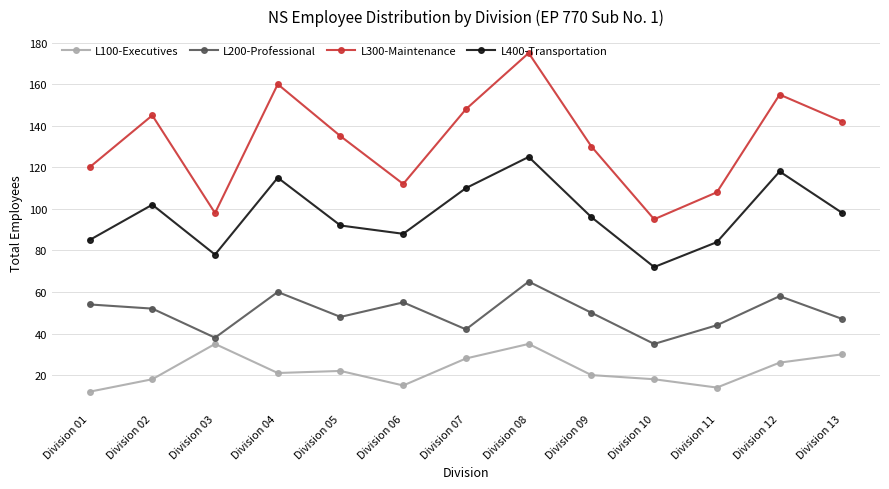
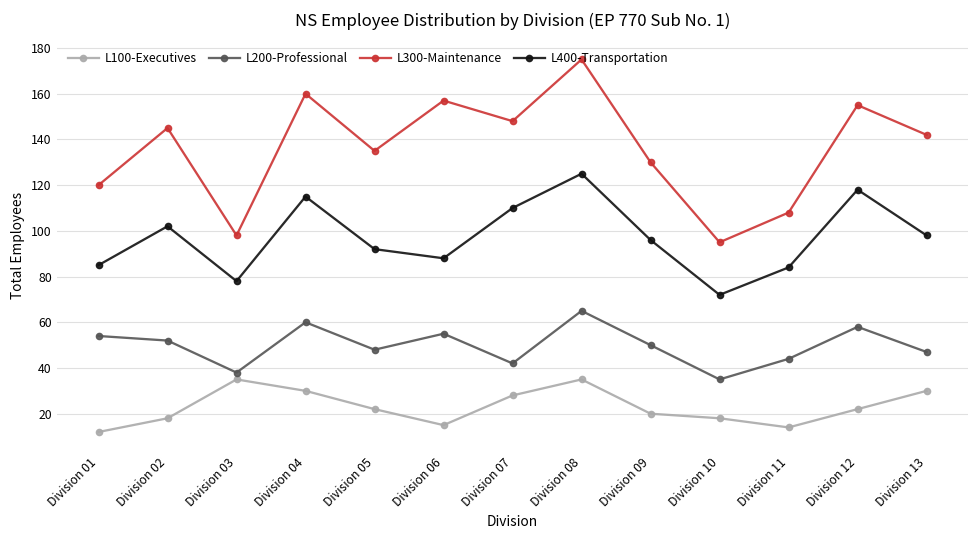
L100-Executives, Division 04: 21 -> 30
L300-Maintenance, Division 06: 112 -> 157
L100-Executives, Division 12: 26 -> 22
